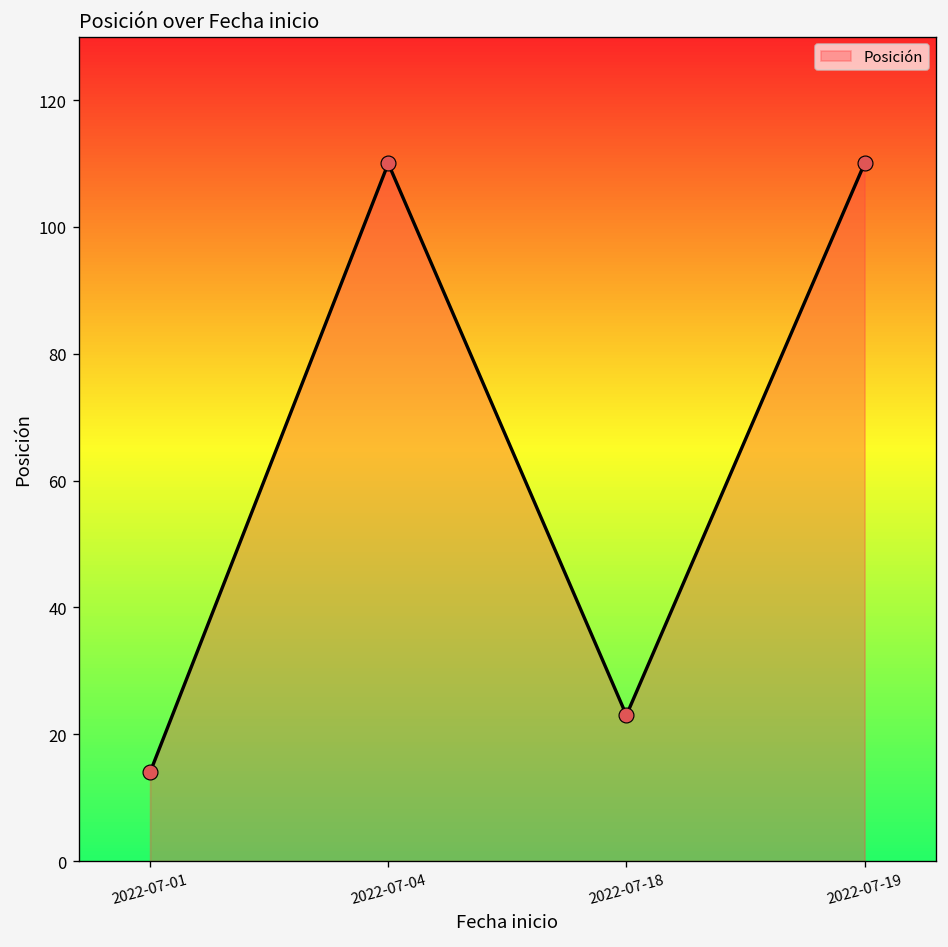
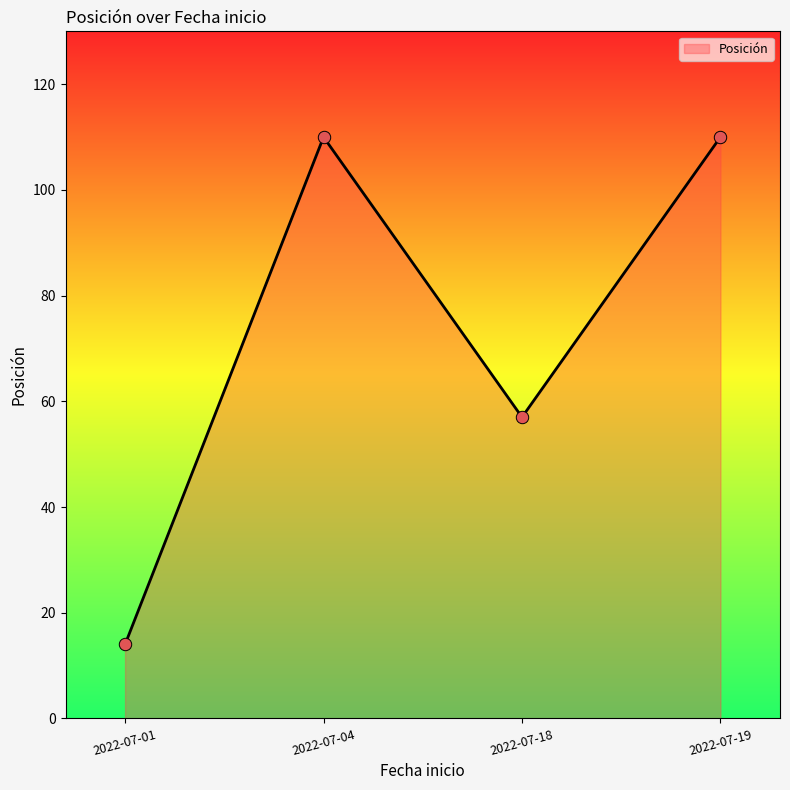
2022-07-18: 23 -> 57
